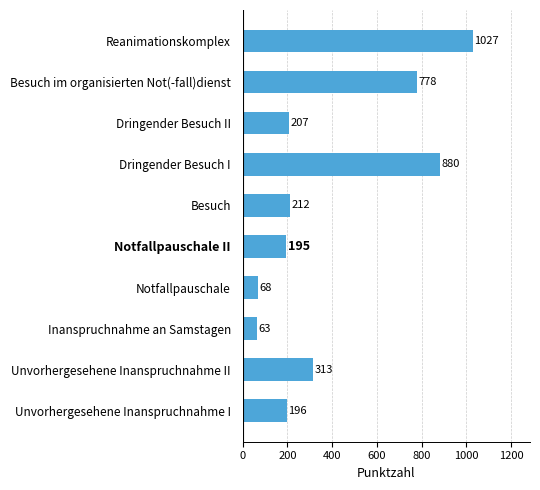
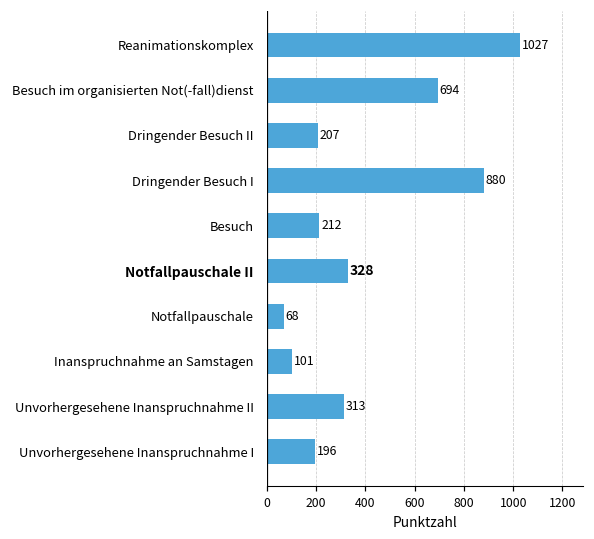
Besuch im organisierten Not(-fall)dienst: 778 -> 694
Notfallpauschale II: 195 -> 328
Inanspruchnahme an Samstagen: 63 -> 101
